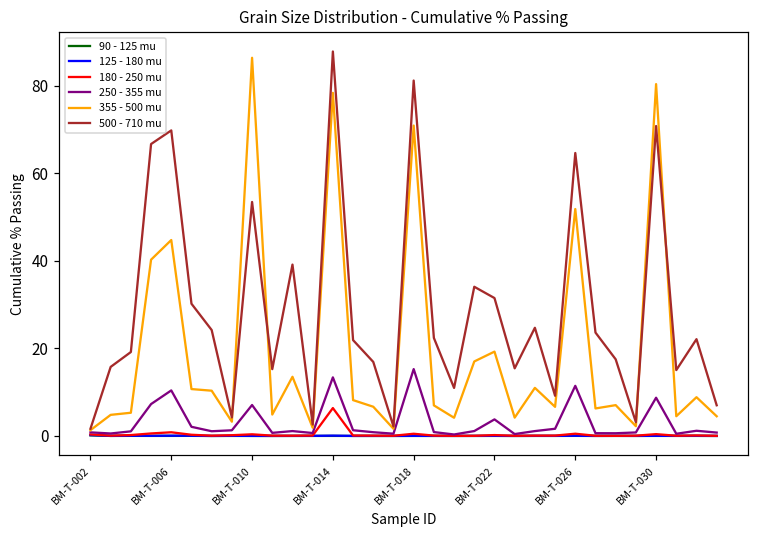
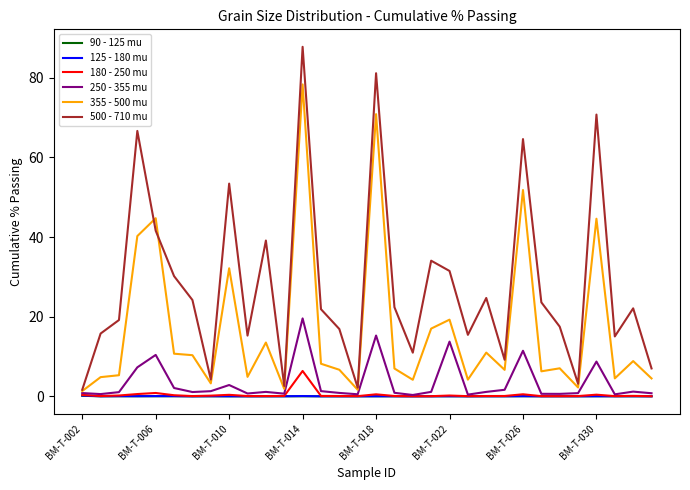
500 - 710 mu, BM-T-006: 70 -> 42
250 - 355 mu, BM-T-010: 7 -> 3
355 - 500 mu, BM-T-010: 86 -> 32
250 - 355 mu, BM-T-014: 13 -> 20
250 - 355 mu, BM-T-022: 4 -> 14
355 - 500 mu, BM-T-030: 80 -> 45
